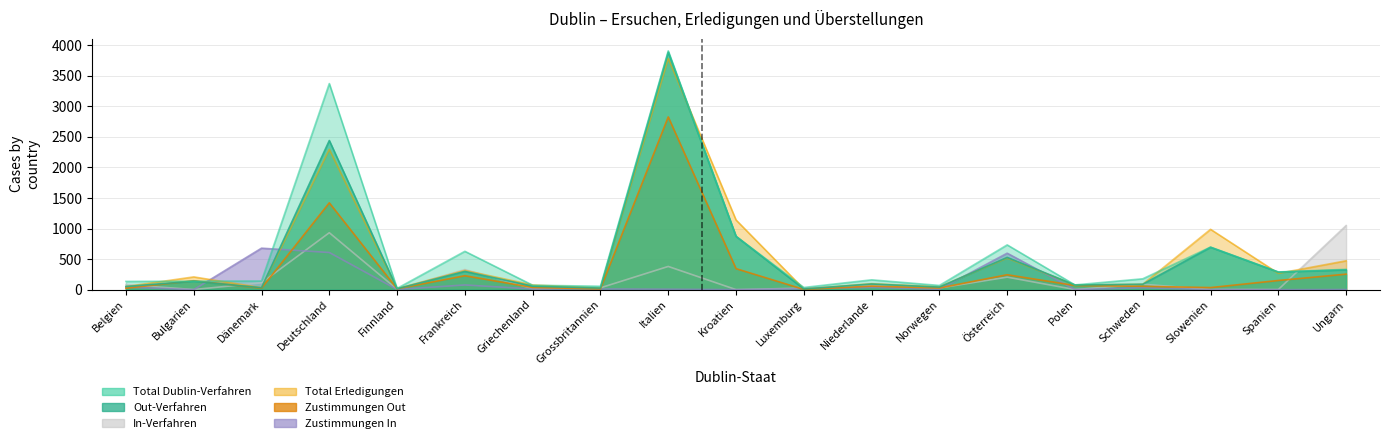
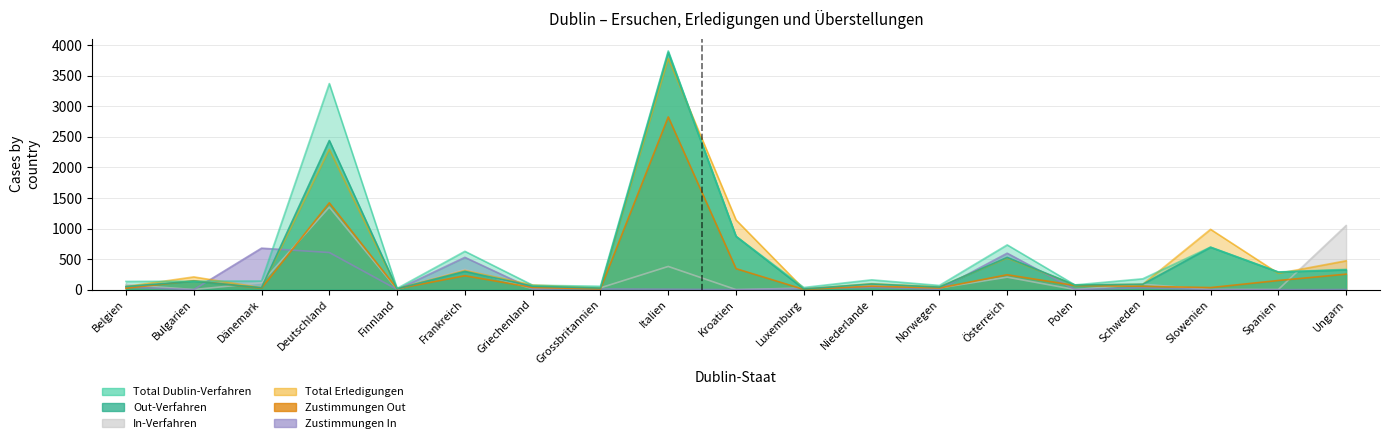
In-Verfahren, Deutschland: 900 -> 1400
Zustimmungen In, Frankreich: 100 -> 500
